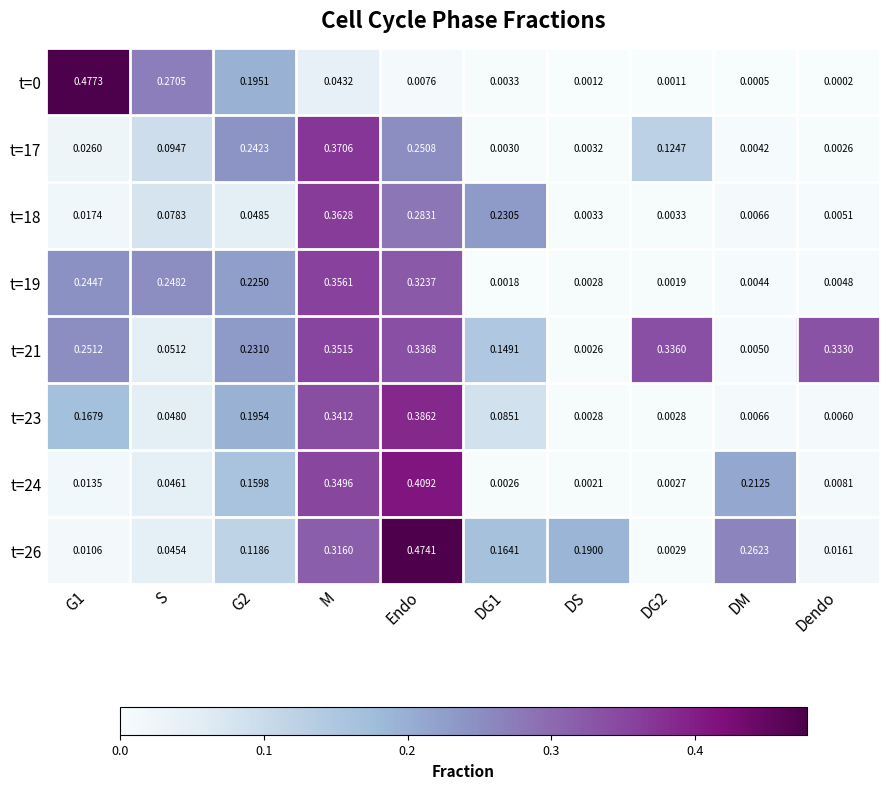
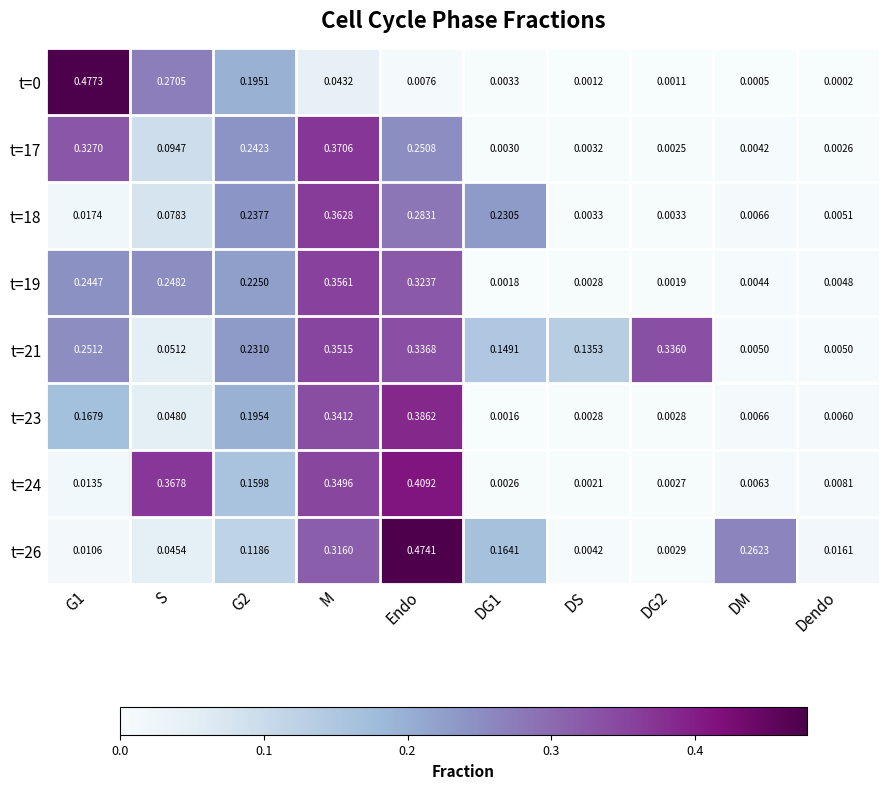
t=17, G1: 0.0260 -> 0.3270
t=17, DG2: 0.1247 -> 0.0025
t=18, G2: 0.0485 -> 0.2377
t=21, DS: 0.0026 -> 0.1353
t=21, Dendo: 0.3330 -> 0.0050
t=23, DG1: 0.0851 -> 0.0016
t=24, S: 0.0461 -> 0.3678
t=24, DM: 0.2125 -> 0.0063
t=26, DS: 0.1900 -> 0.0042
